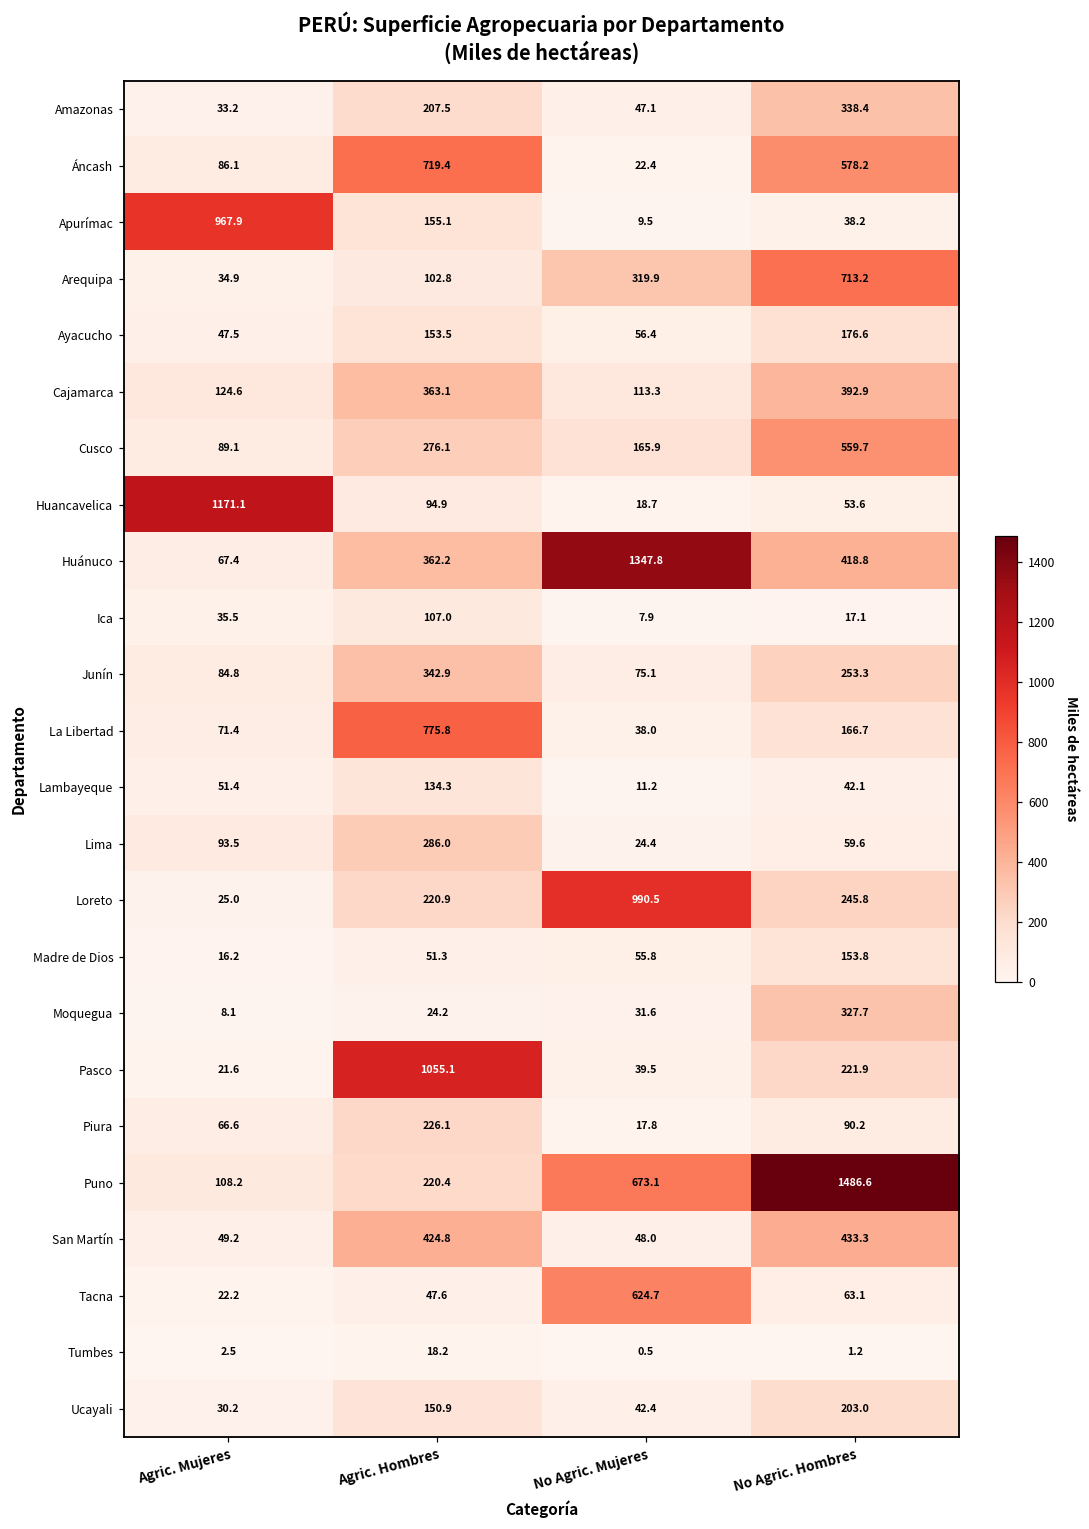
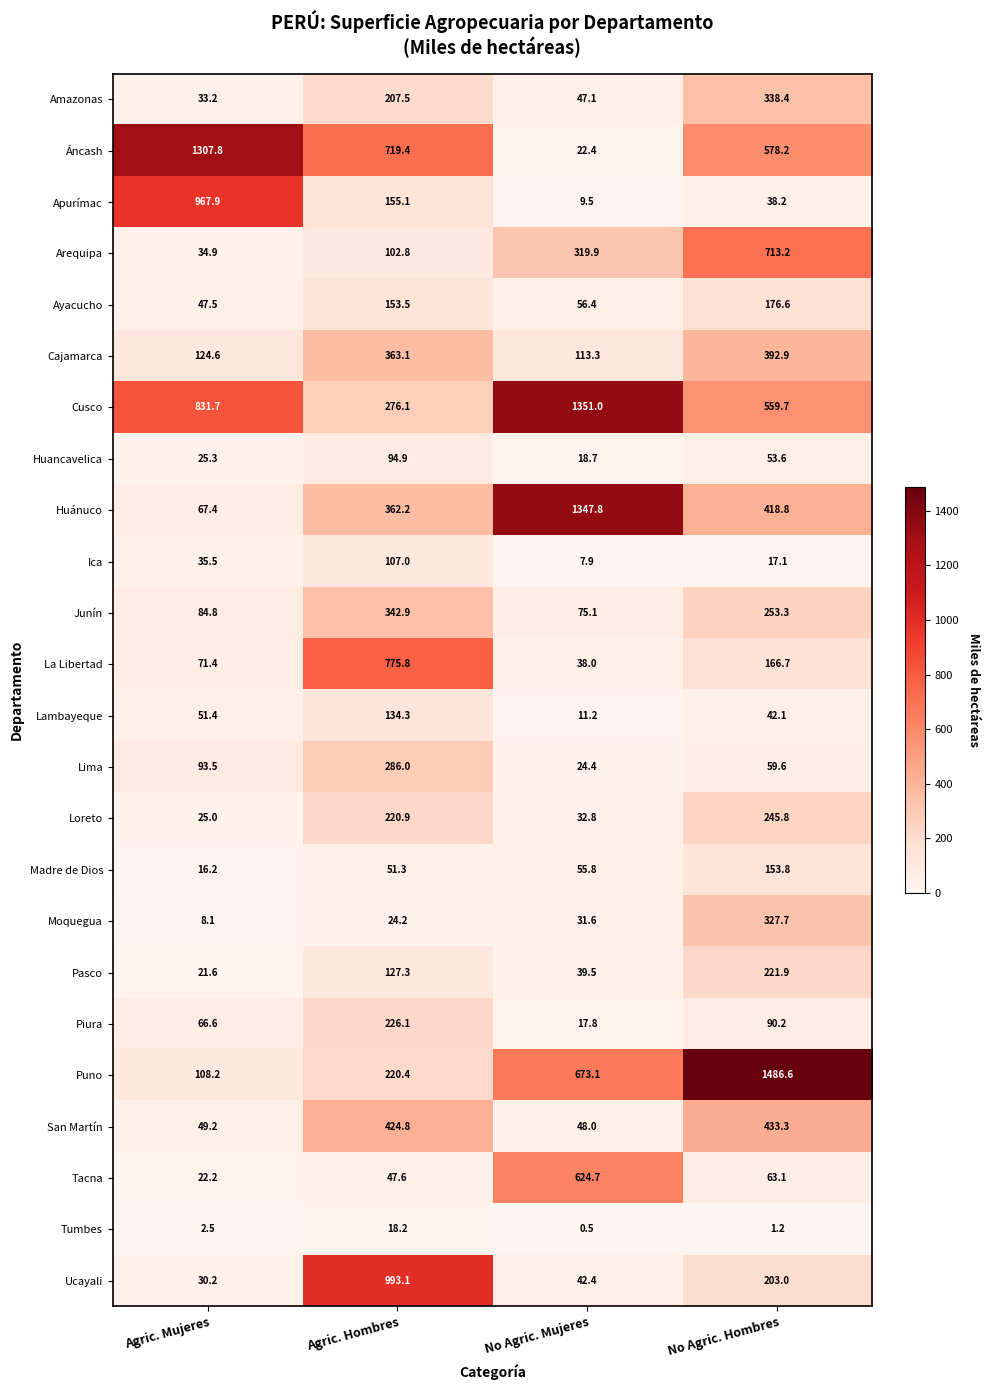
Áncash, Agric. Mujeres: 86.1 -> 1307.8
Cusco, Agric. Mujeres: 89.1 -> 831.7
Cusco, No Agric. Mujeres: 165.9 -> 1351.0
Huancavelica, Agric. Mujeres: 1171.1 -> 25.3
Loreto, No Agric. Mujeres: 990.5 -> 32.8
Pasco, Agric. Hombres: 1055.1 -> 127.3
Ucayali, Agric. Hombres: 150.9 -> 993.1
